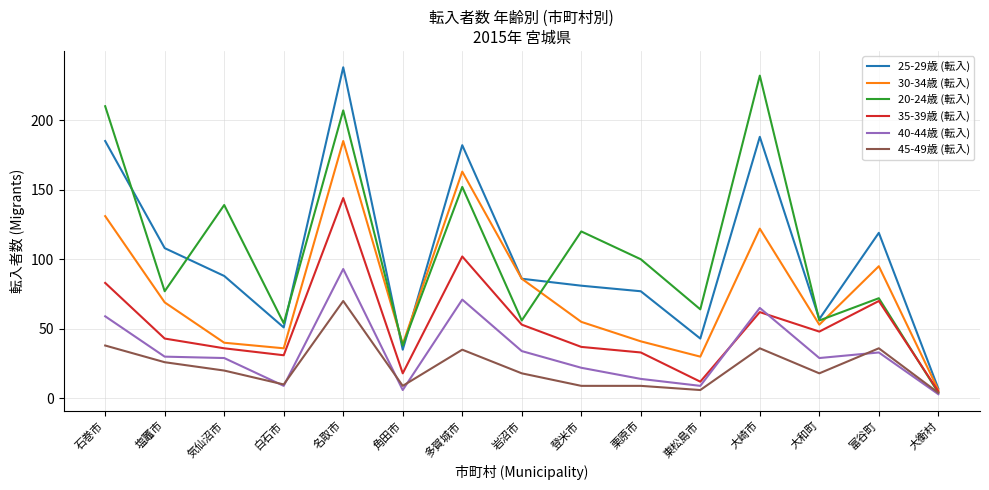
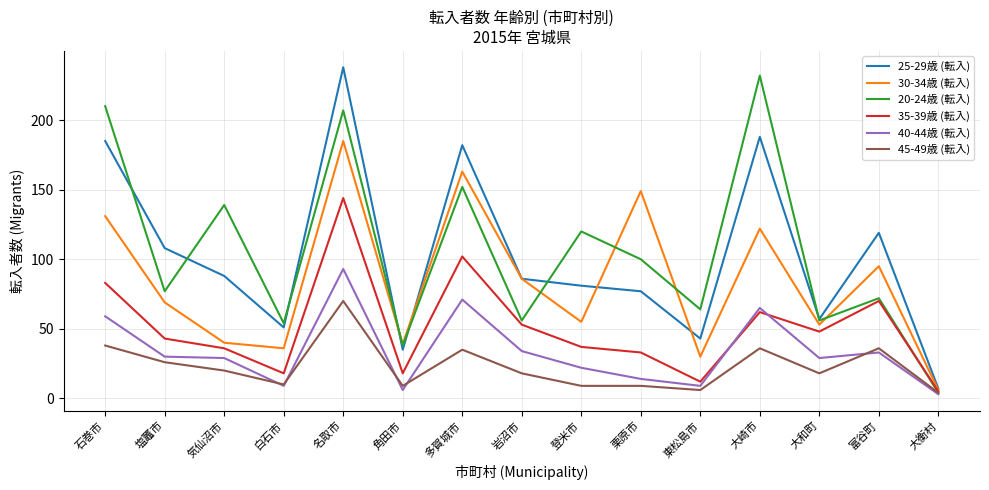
35-39歳 (転入), 白石市: 31 -> 18
30-34歳 (転入), 栗原市: 41 -> 149
